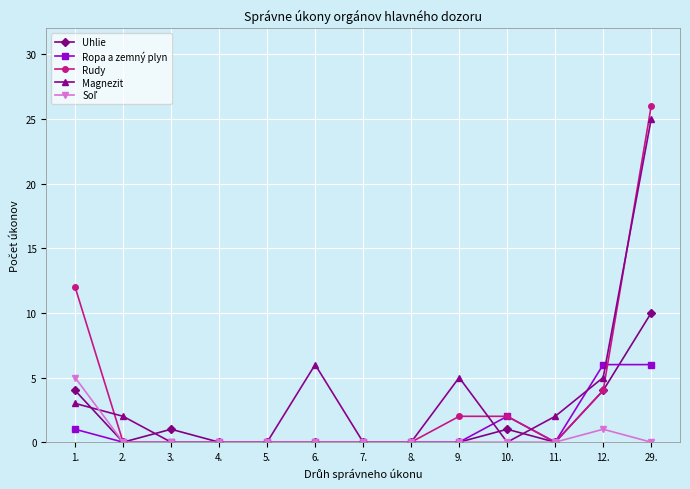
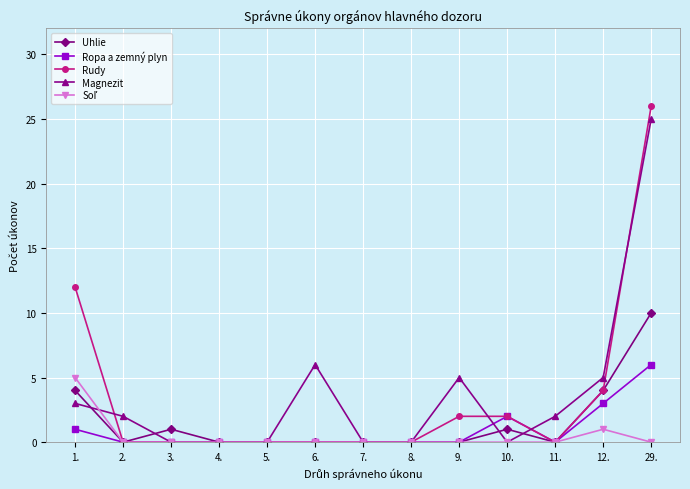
Ropa a zemný plyn, 12.: 6 -> 3
